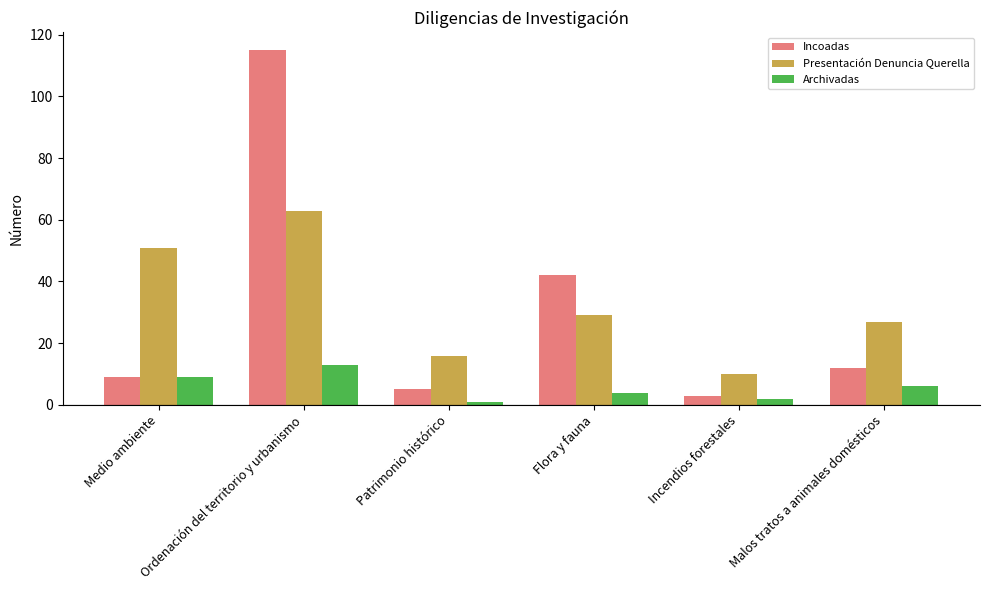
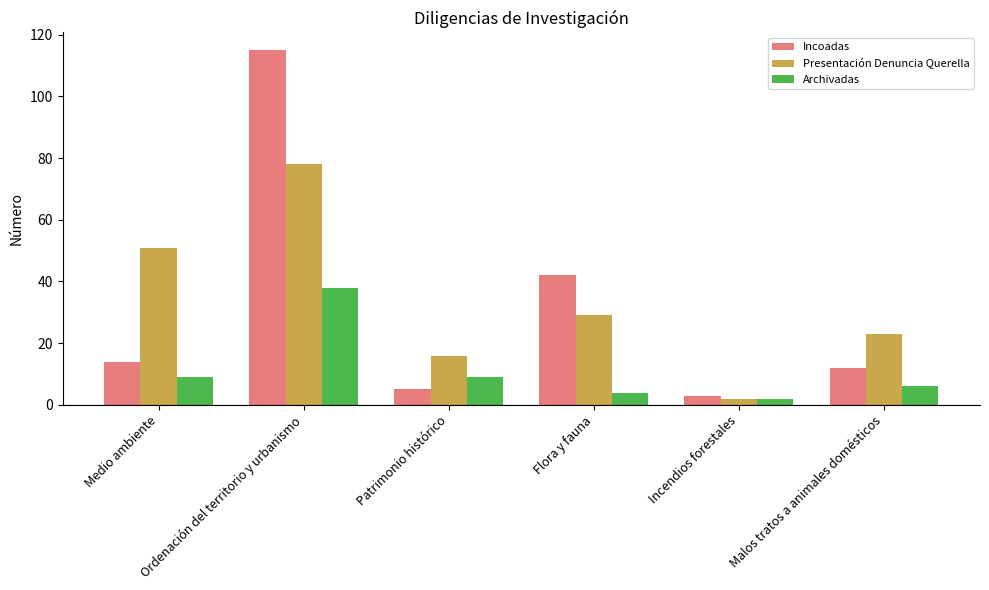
Incoadas, Medio ambiente: 9 -> 14
Presentación Denuncia Querella, Ordenación del territorio y urbanismo: 63 -> 78
Archivadas, Ordenación del territorio y urbanismo: 13 -> 38
Archivadas, Patrimonio histórico: 1 -> 9
Presentación Denuncia Querella, Incendios forestales: 10 -> 2
Presentación Denuncia Querella, Malos tratos a animales domésticos: 27 -> 23
